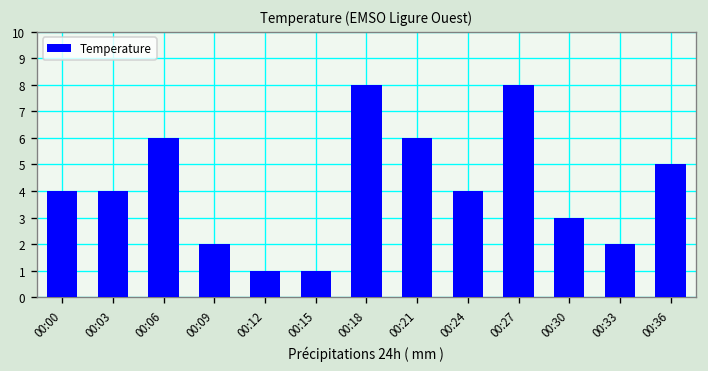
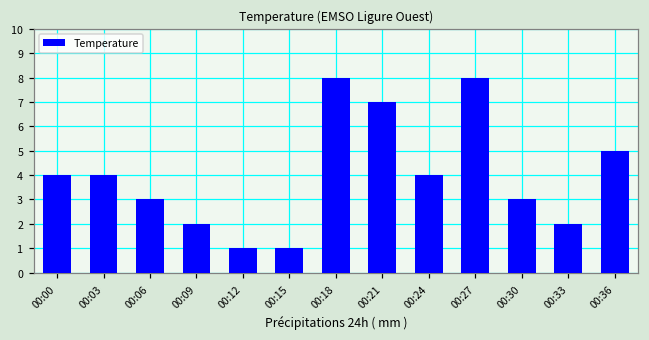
00:06: 6.0 -> 3.0
00:21: 6.0 -> 7.0
